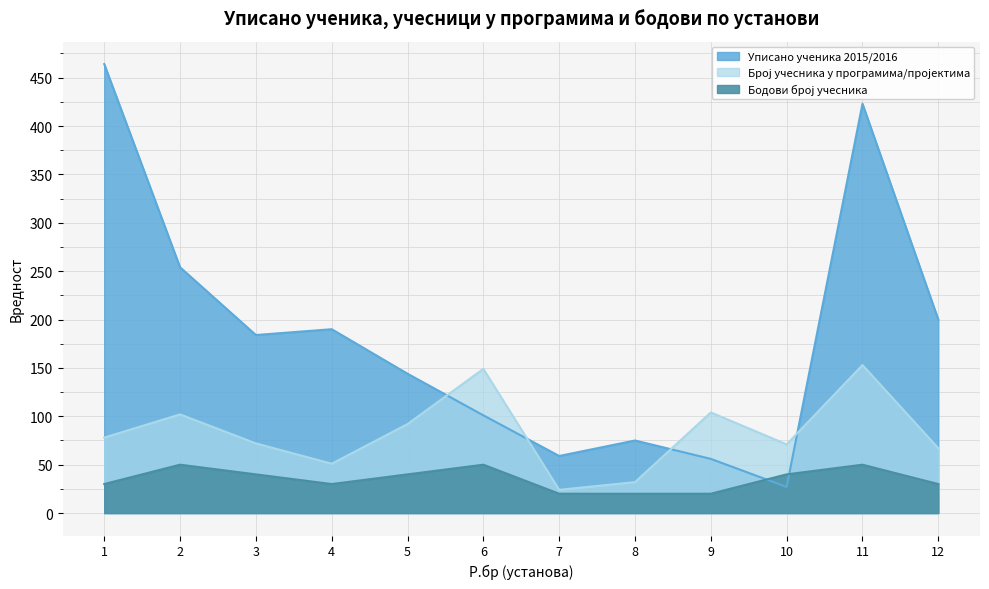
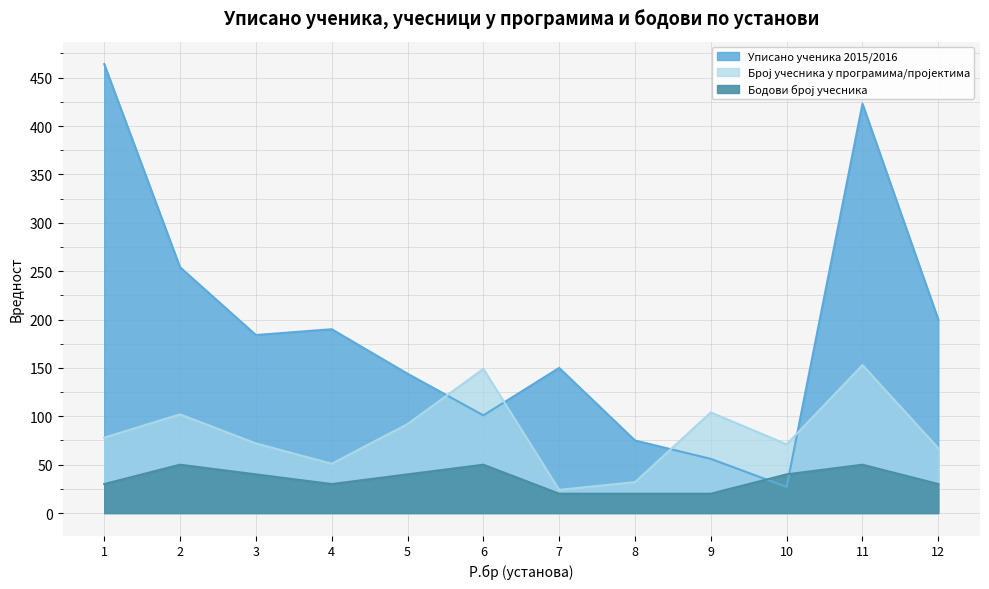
Уписано ученика 2015/2016, 7: 60 -> 150
